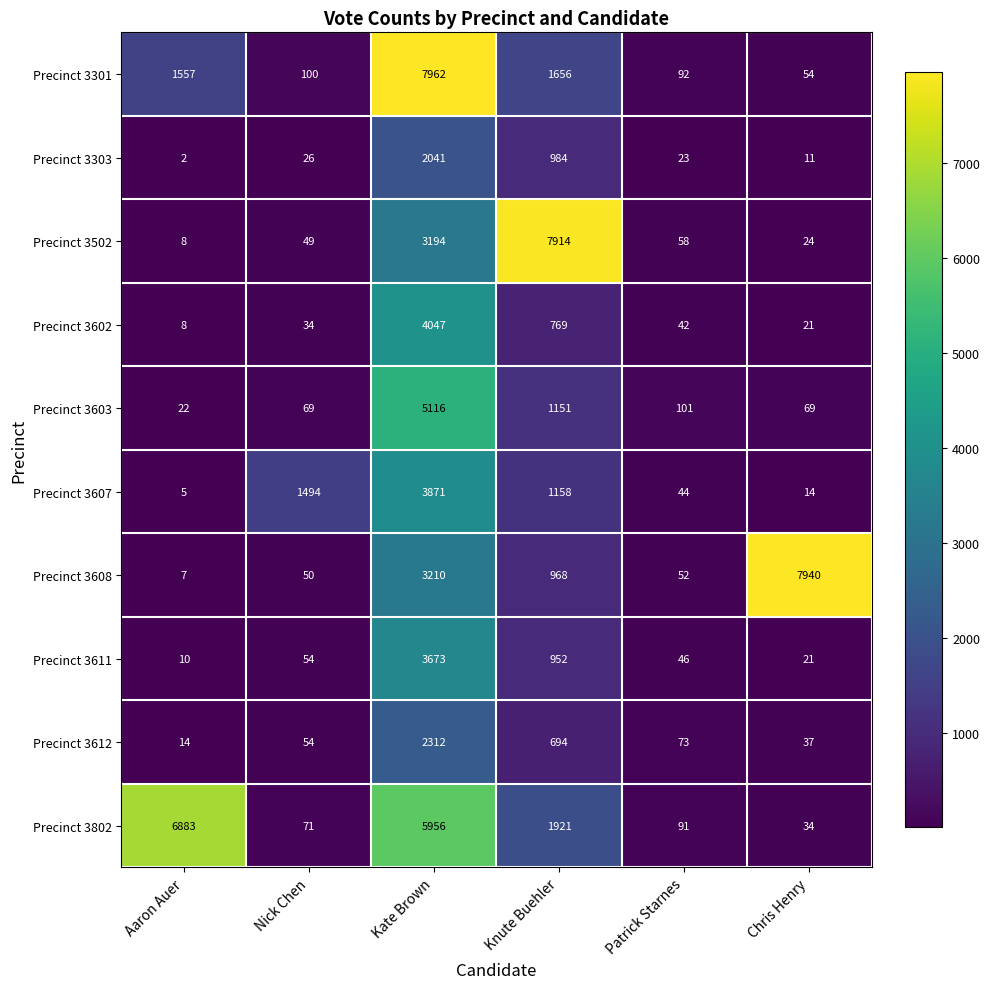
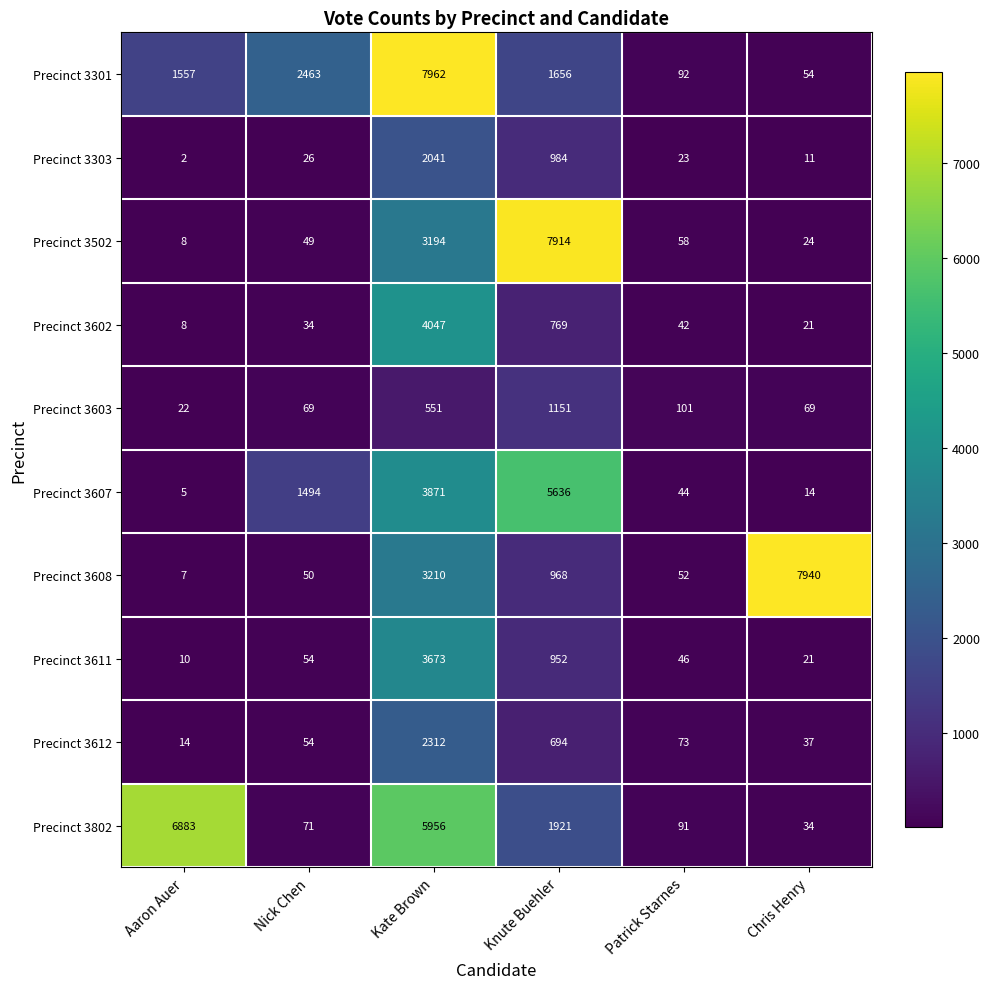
Precinct 3301, Nick Chen: 100 -> 2463
Precinct 3603, Kate Brown: 5116 -> 551
Precinct 3607, Knute Buehler: 1158 -> 5636
